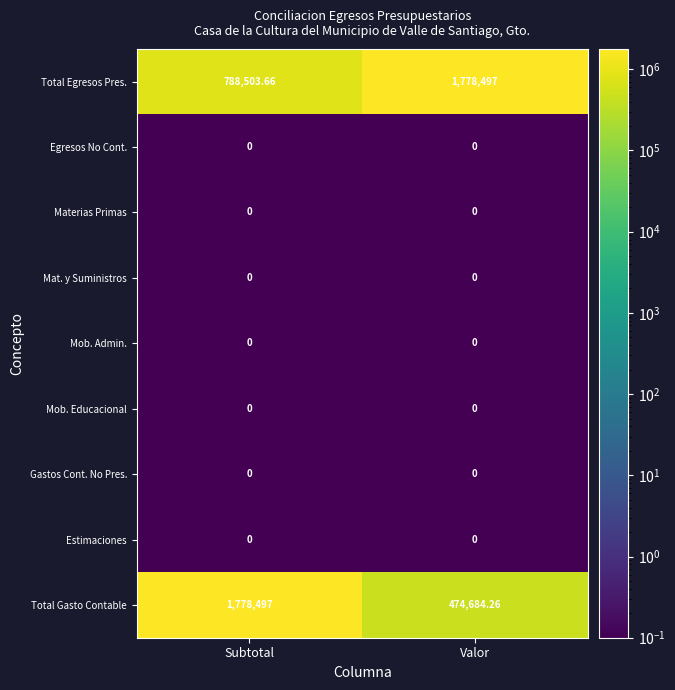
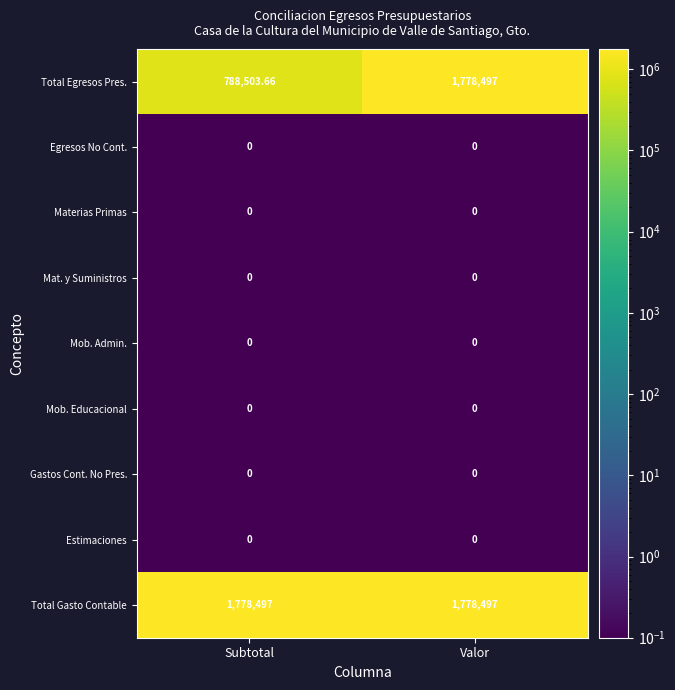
Total Gasto Contable, Valor: 474,684.26 -> 1,778,497
